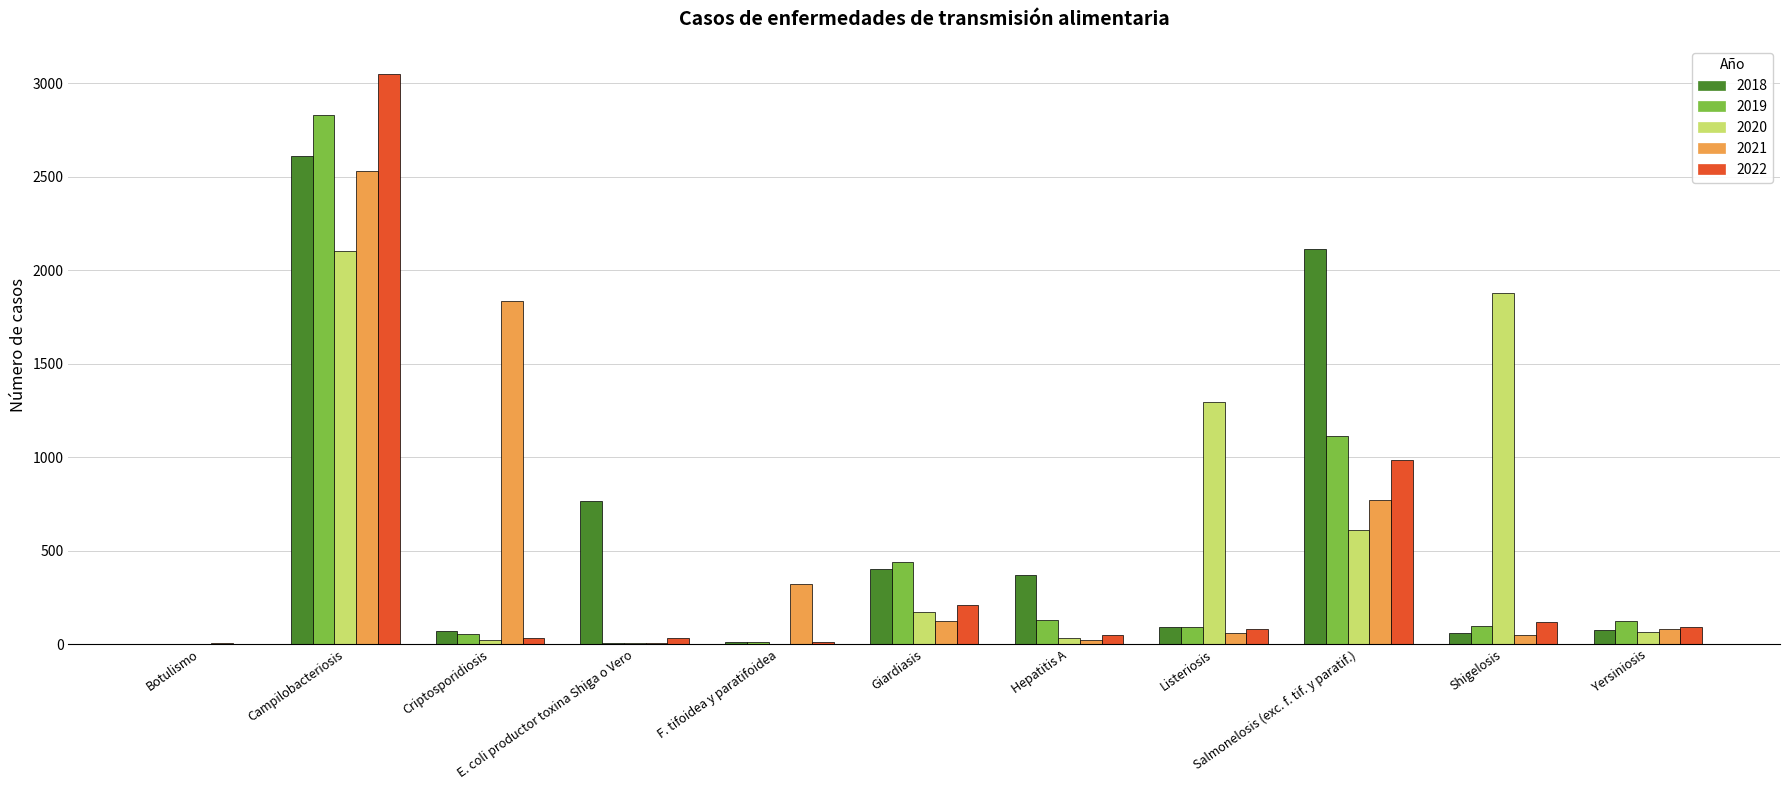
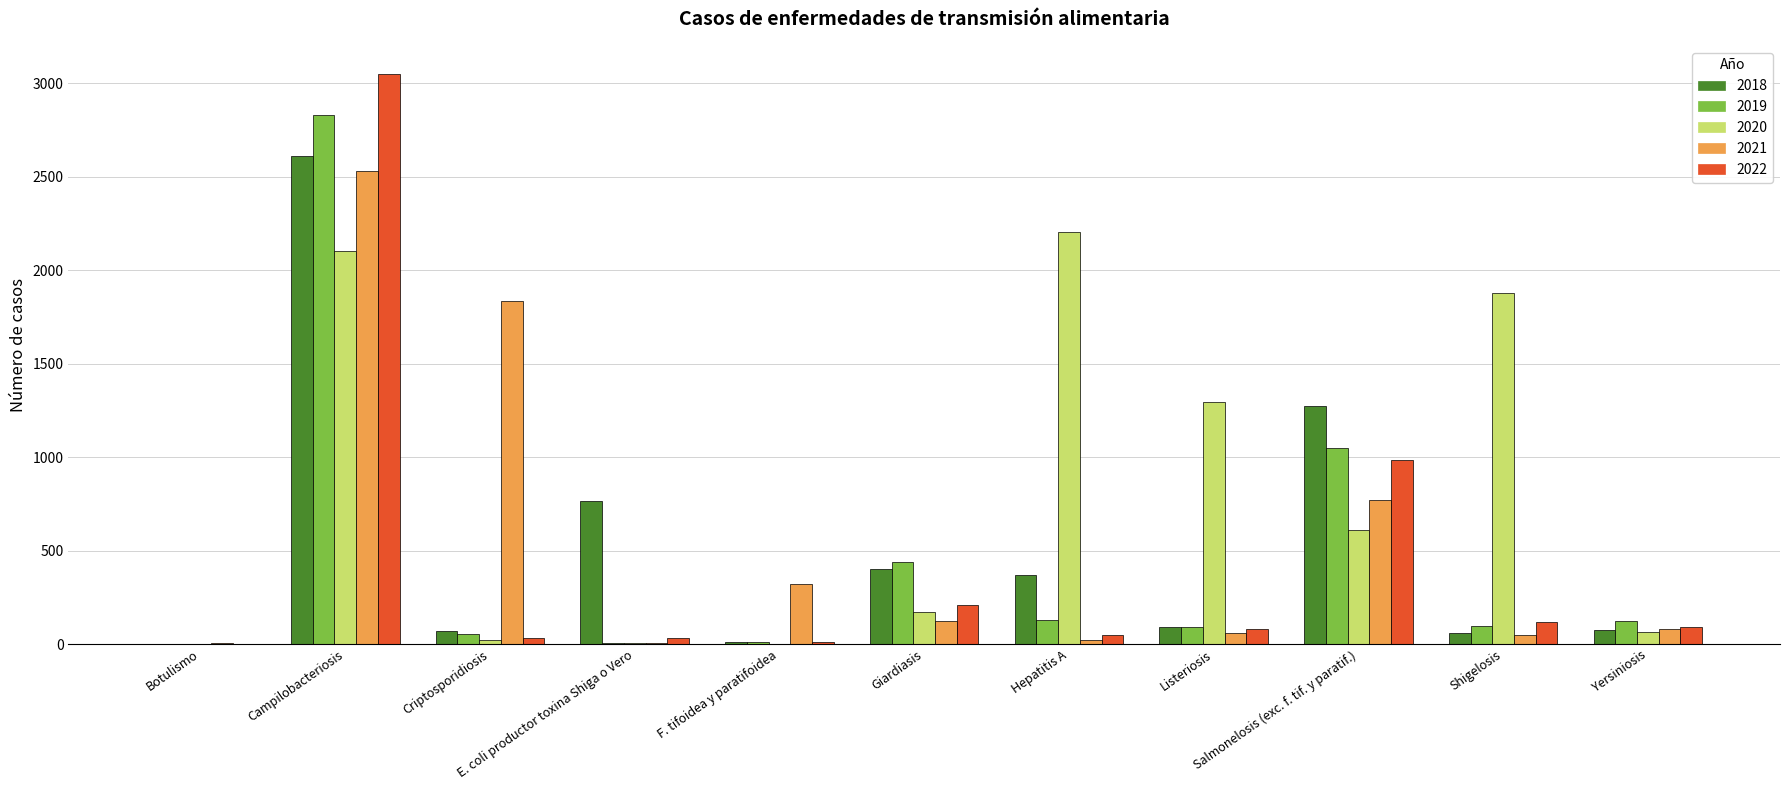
2020, Hepatitis A: 30 -> 2210
2018, Salmonelosis (exc. f. tif. y paratif.): 2120 -> 1270
2019, Salmonelosis (exc. f. tif. y paratif.): 1110 -> 1050
